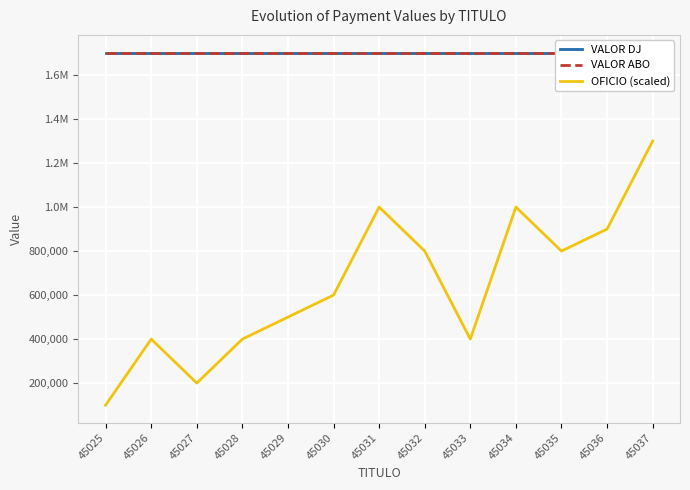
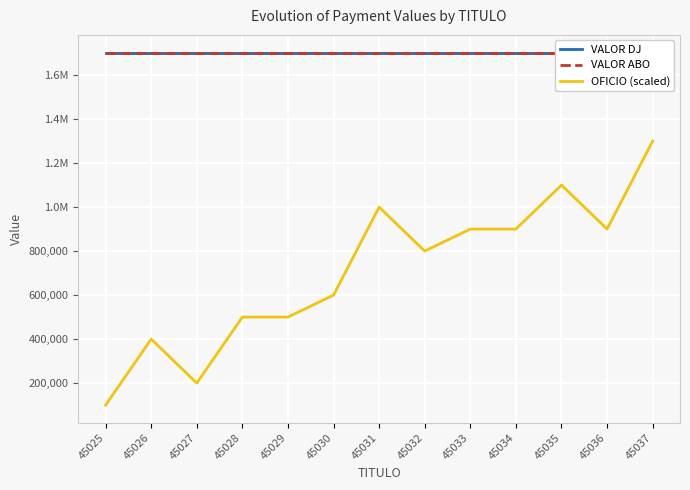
OFICIO (scaled), 45028: 400,000 -> 500,000
OFICIO (scaled), 45033: 400,000 -> 900,000
OFICIO (scaled), 45034: 1,000,000 -> 900,000
OFICIO (scaled), 45035: 800,000 -> 1,100,000
